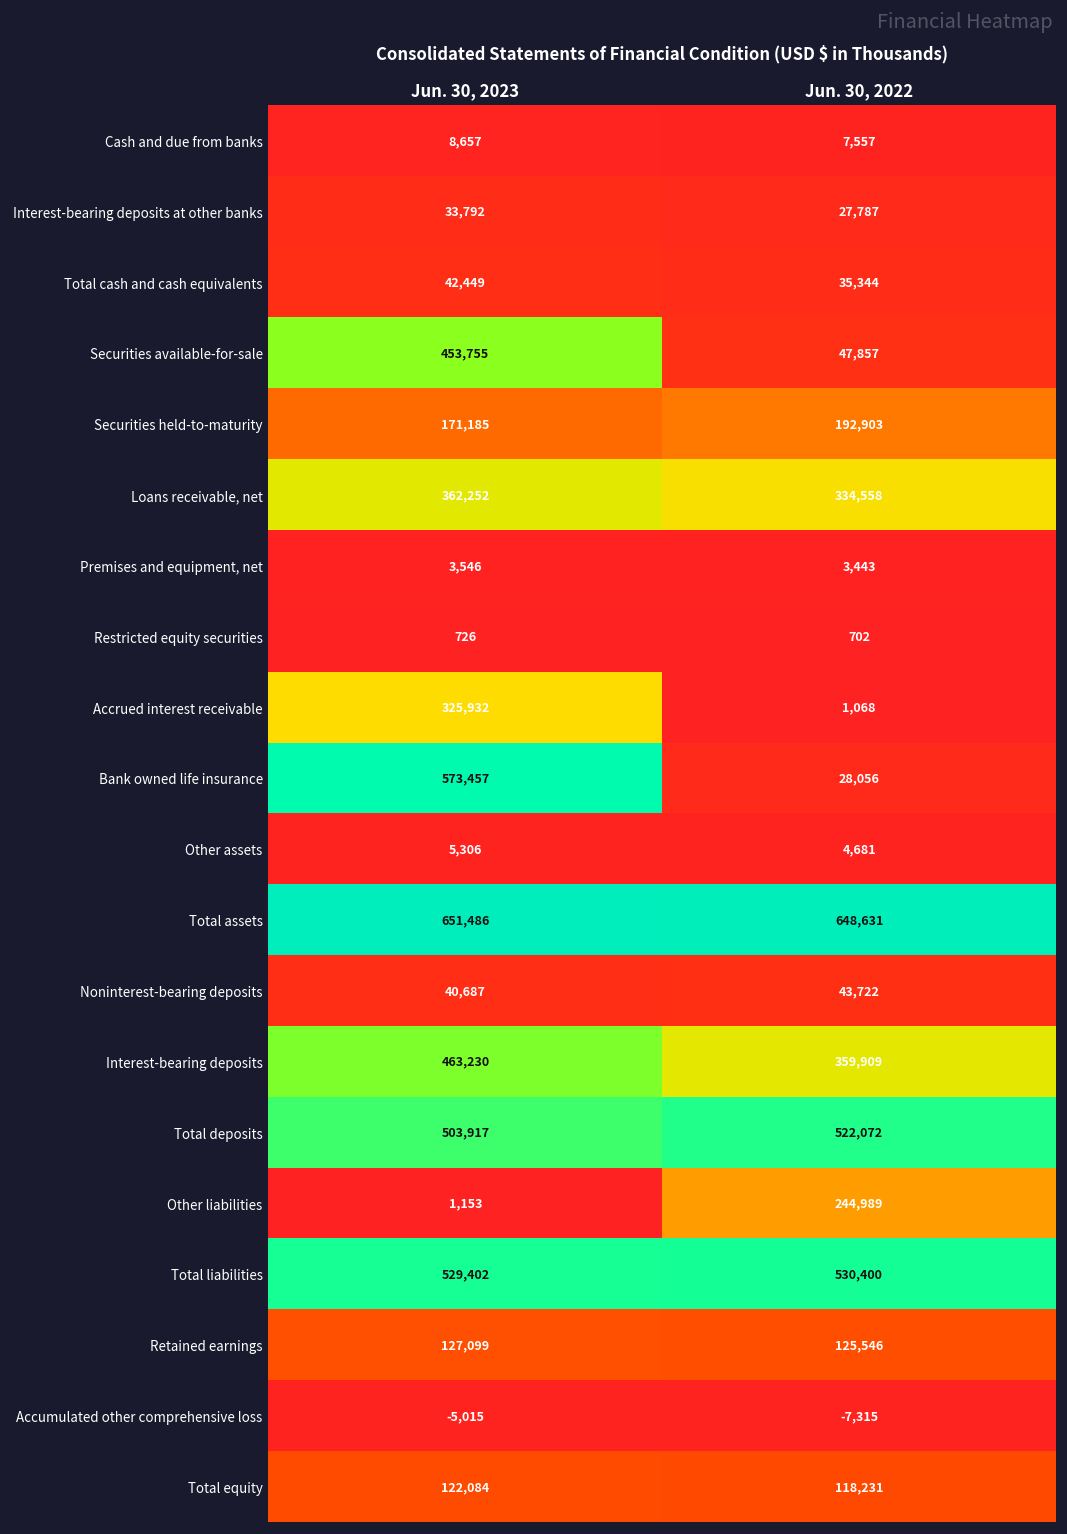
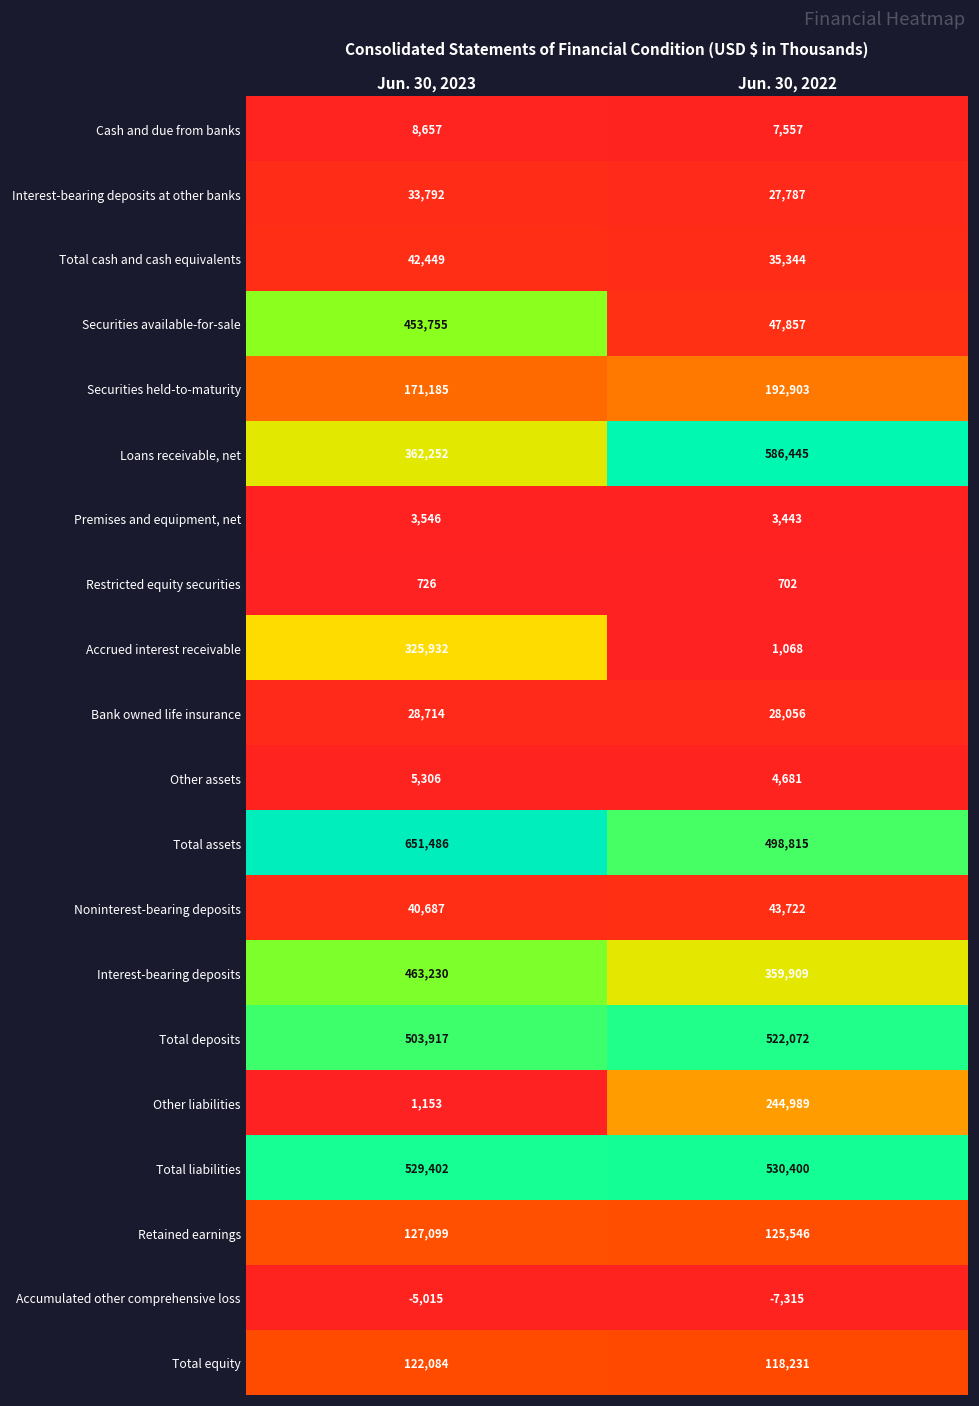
Loans receivable, net, Jun. 30, 2022: 334,558 -> 586,445
Bank owned life insurance, Jun. 30, 2023: 573,457 -> 28,714
Total assets, Jun. 30, 2022: 648,631 -> 498,815
